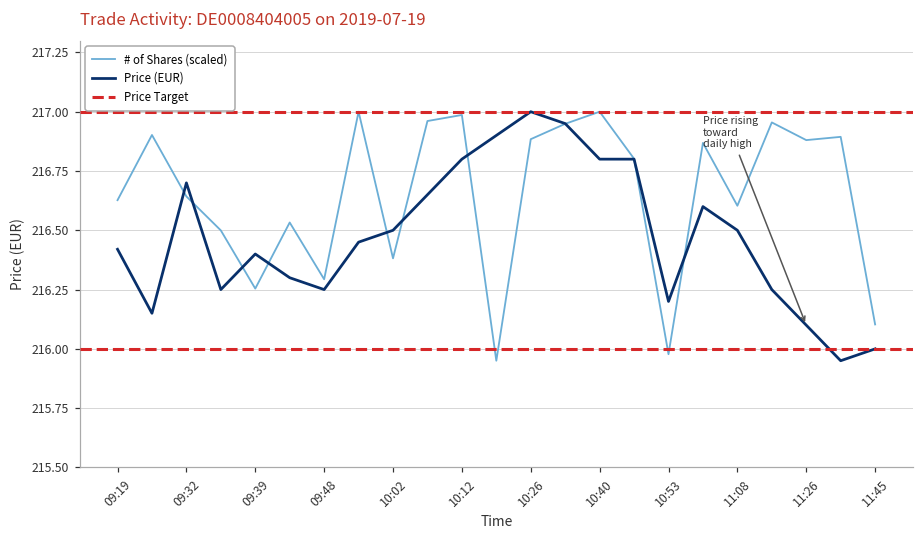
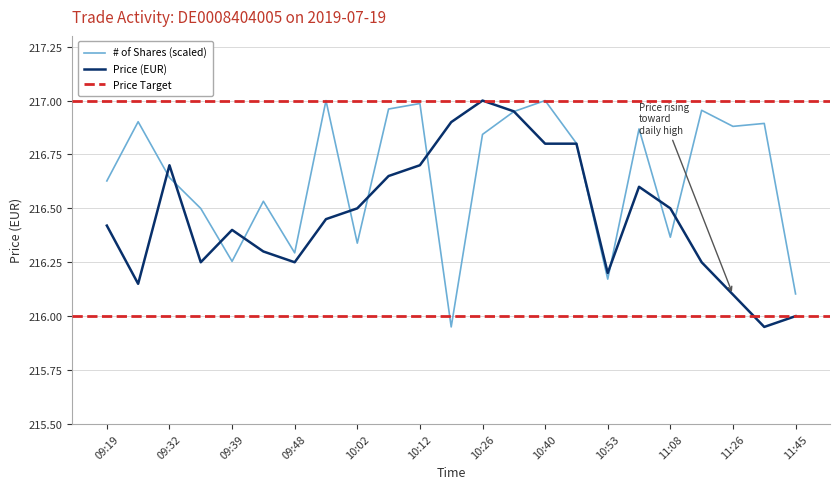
# of Shares (scaled), 10:02: 216.38 -> 216.34
Price (EUR), 10:12: 216.8 -> 216.7
# of Shares (scaled), 10:26: 216.88 -> 216.84
# of Shares (scaled), 10:53: 215.98 -> 216.17
# of Shares (scaled), 11:08: 216.60 -> 216.37
